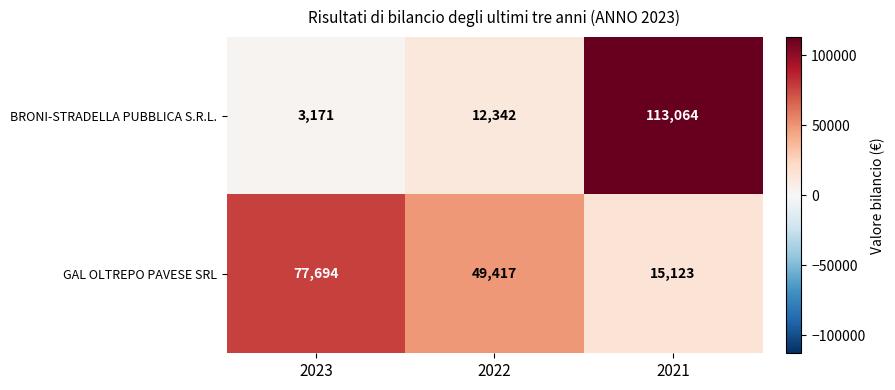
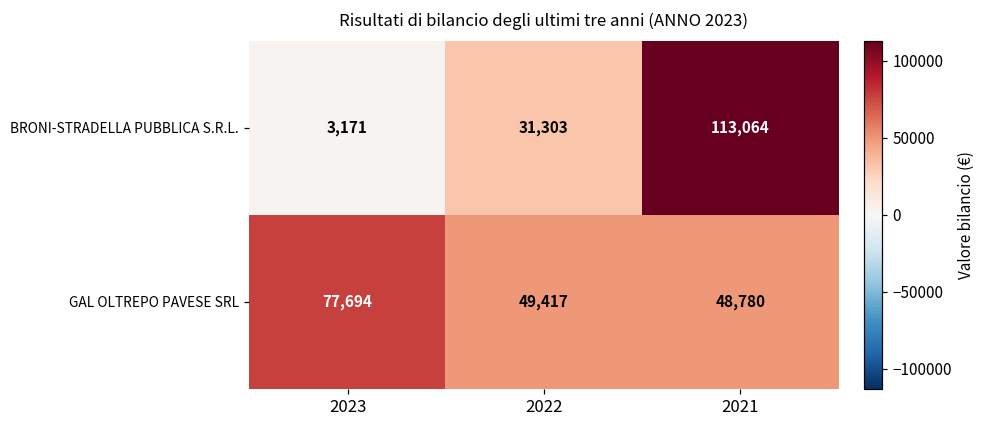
BRONI-STRADELLA PUBBLICA S.R.L., 2022: 12,342 -> 31,303
GAL OLTREPO PAVESE SRL, 2021: 15,123 -> 48,780
